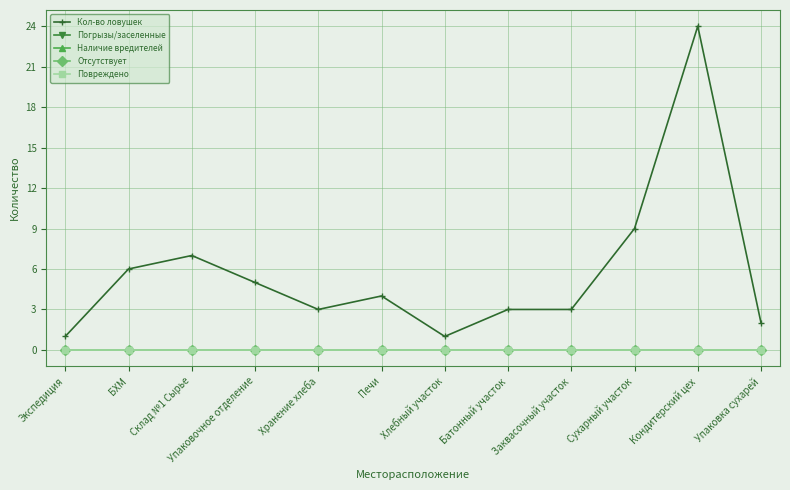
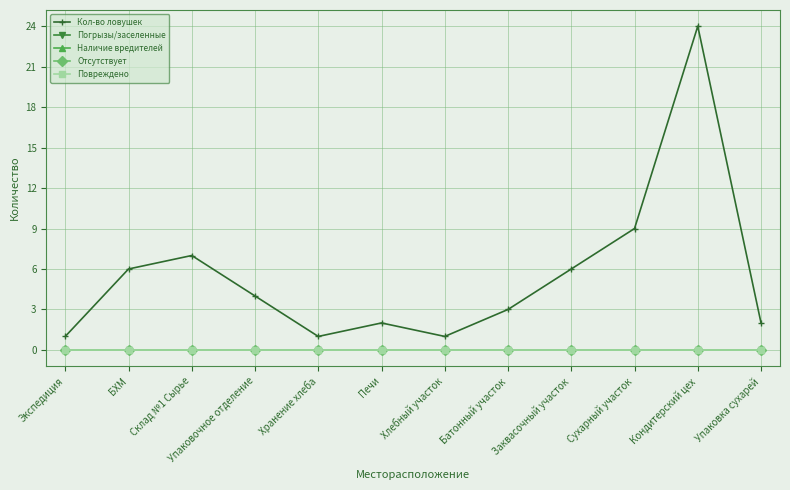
Кол-во ловушек, Упаковочное отделение: 5 -> 4
Кол-во ловушек, Хранение хлеба: 3 -> 1
Кол-во ловушек, Печи: 4 -> 2
Кол-во ловушек, Заквасочный участок: 3 -> 6
